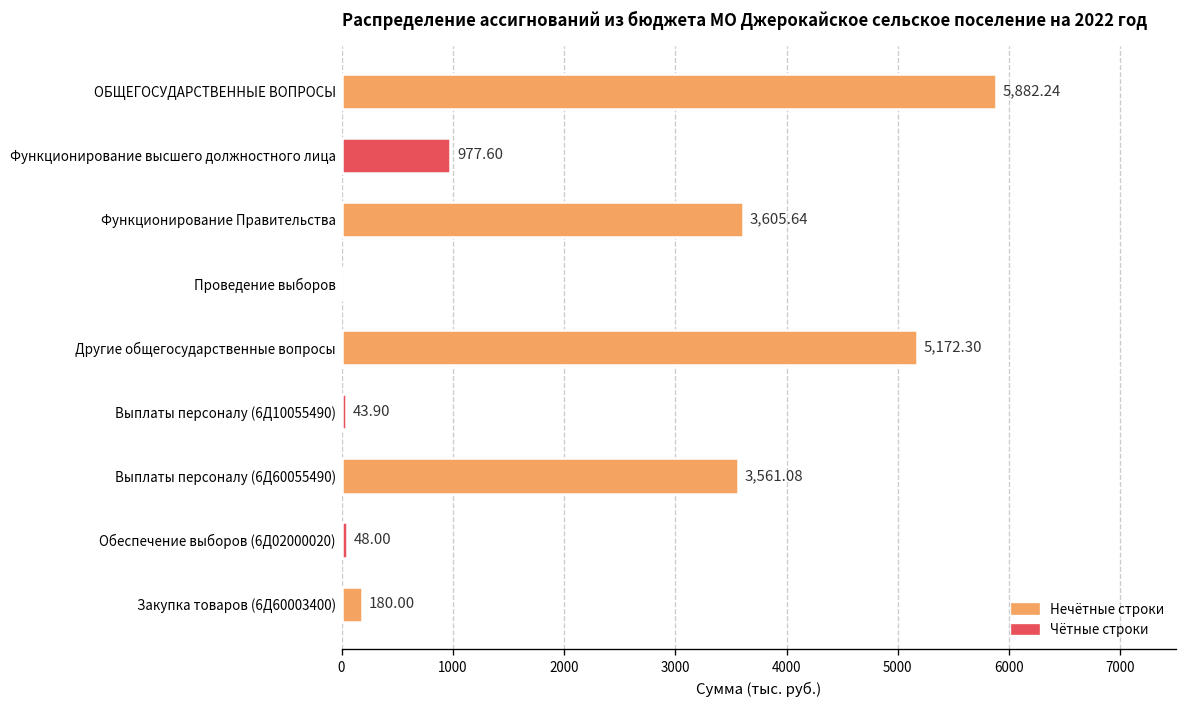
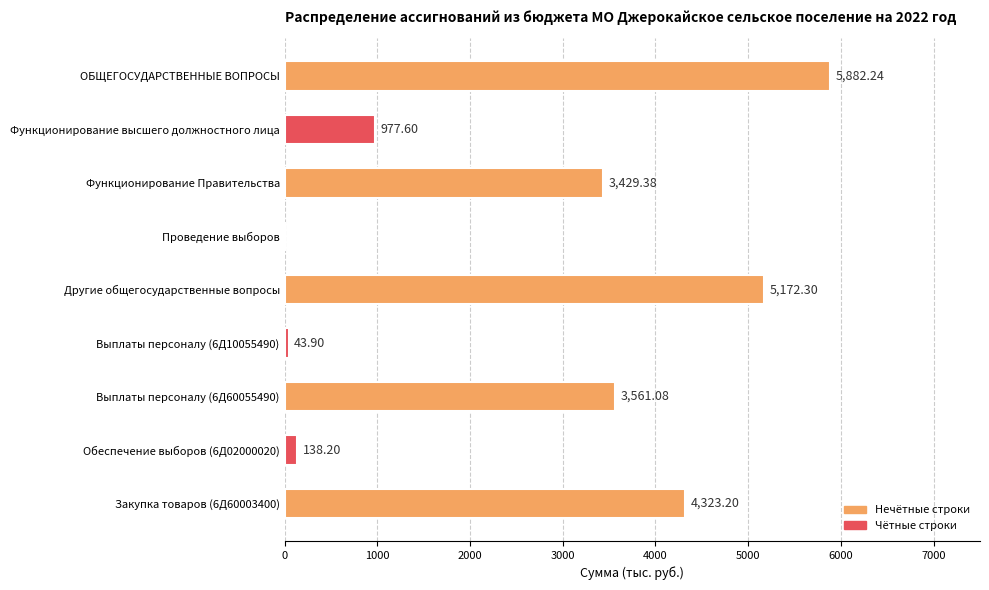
Функционирование Правительства: 3,605.64 -> 3,429.38
Обеспечение выборов (6Д02000020): 48.00 -> 138.20
Закупка товаров (6Д60003400): 180.00 -> 4,323.20
